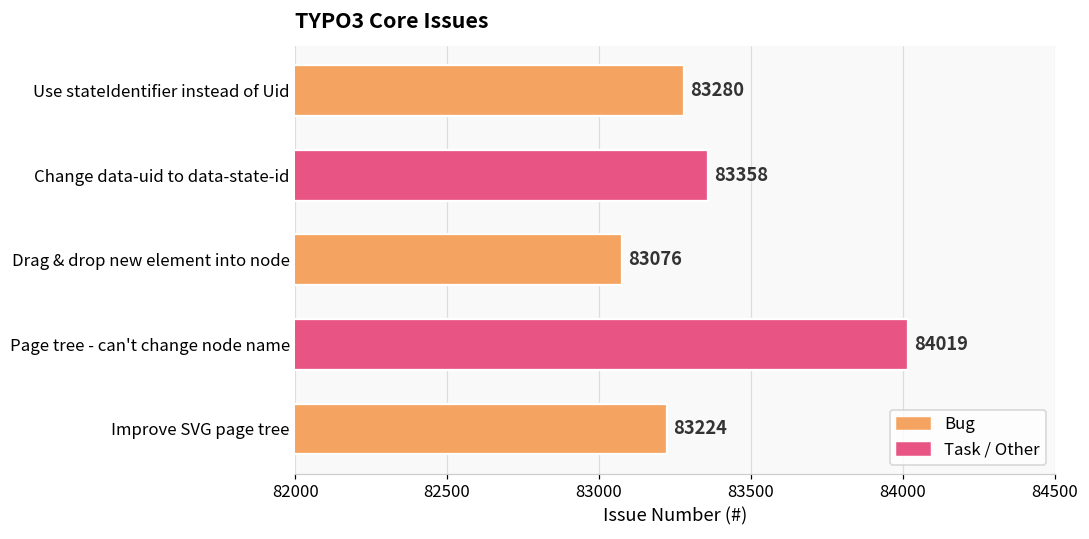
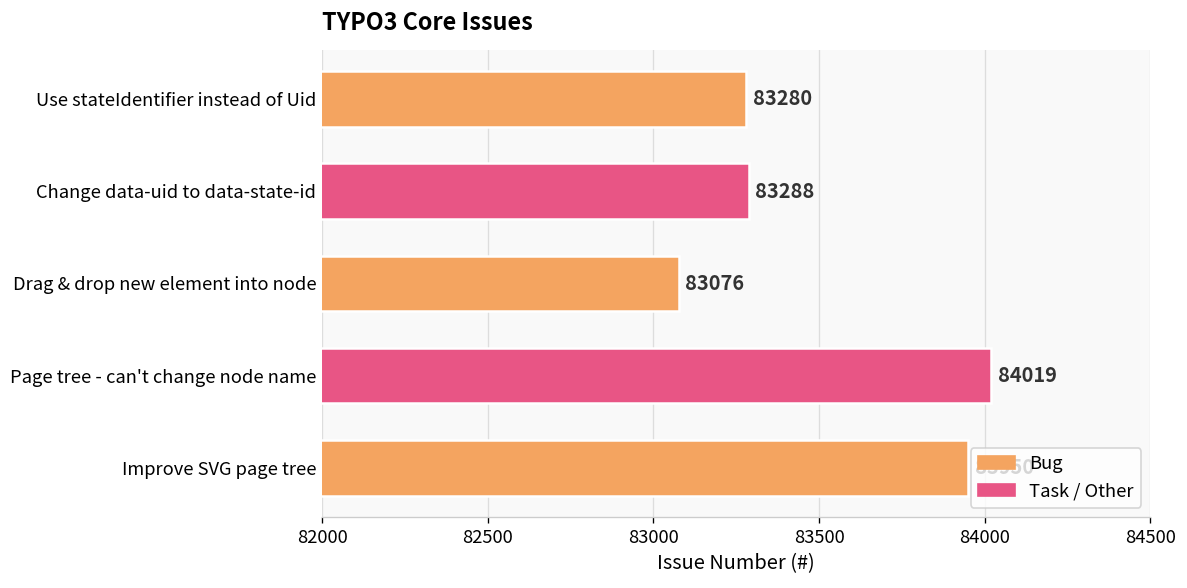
Change data-uid to data-state-id: 83358 -> 83288
Improve SVG page tree: 83220 -> 83950
